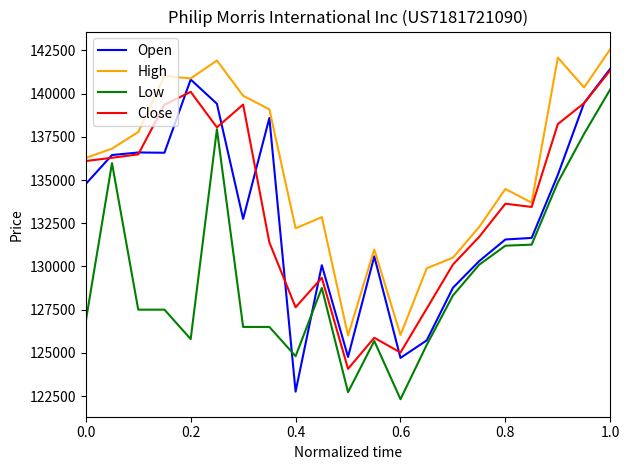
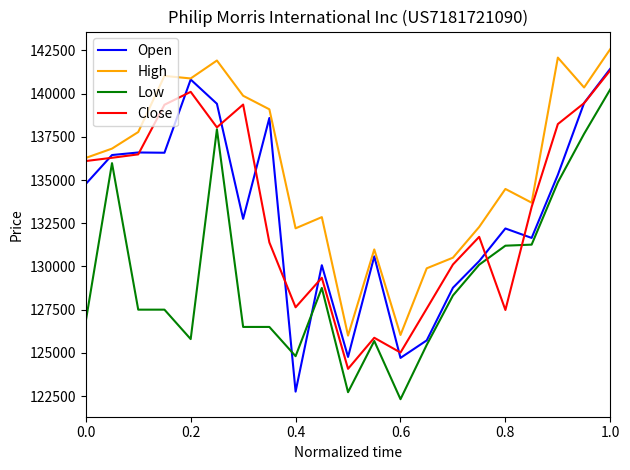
Open, 0.8: 131600 -> 132200
Close, 0.8: 133600 -> 127500
